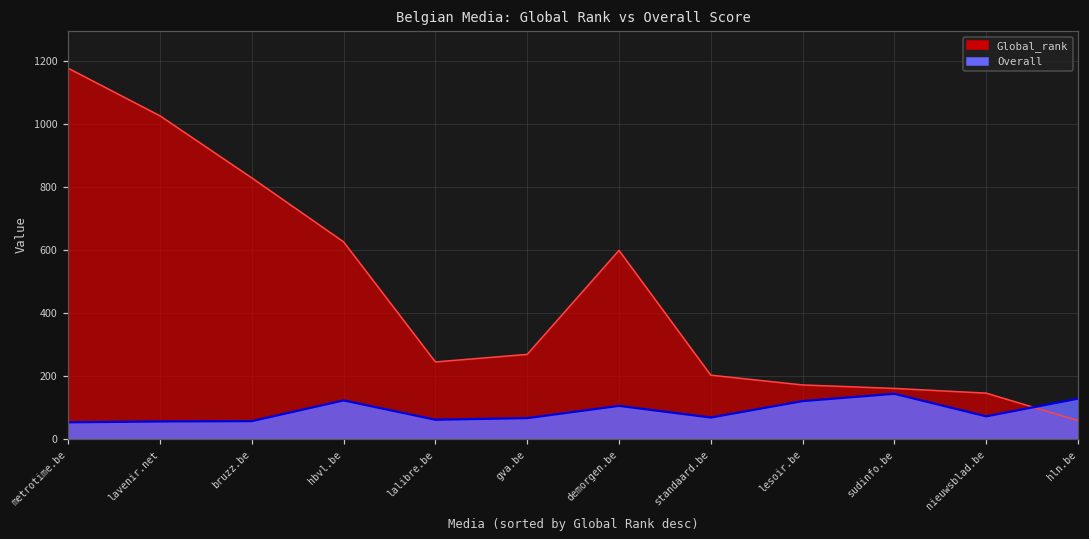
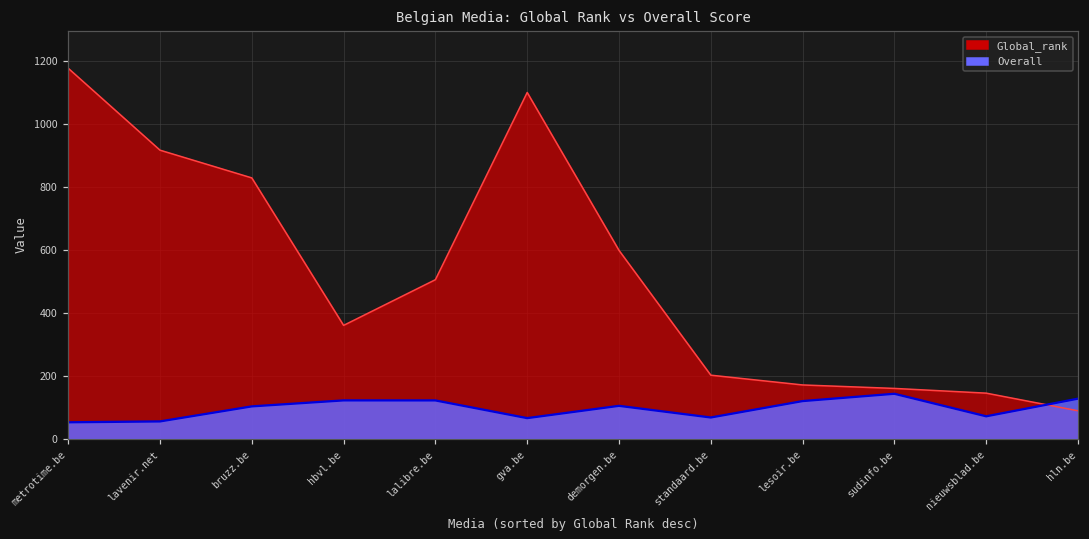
Global_rank, lavenir.net: 1030 -> 920
Overall, bruzz.be: 60 -> 100
Global_rank, hbvl.be: 630 -> 360
Global_rank, lalibre.be: 240 -> 510
Overall, lalibre.be: 60 -> 120
Global_rank, gva.be: 270 -> 1100
Global_rank, hln.be: 60 -> 90
